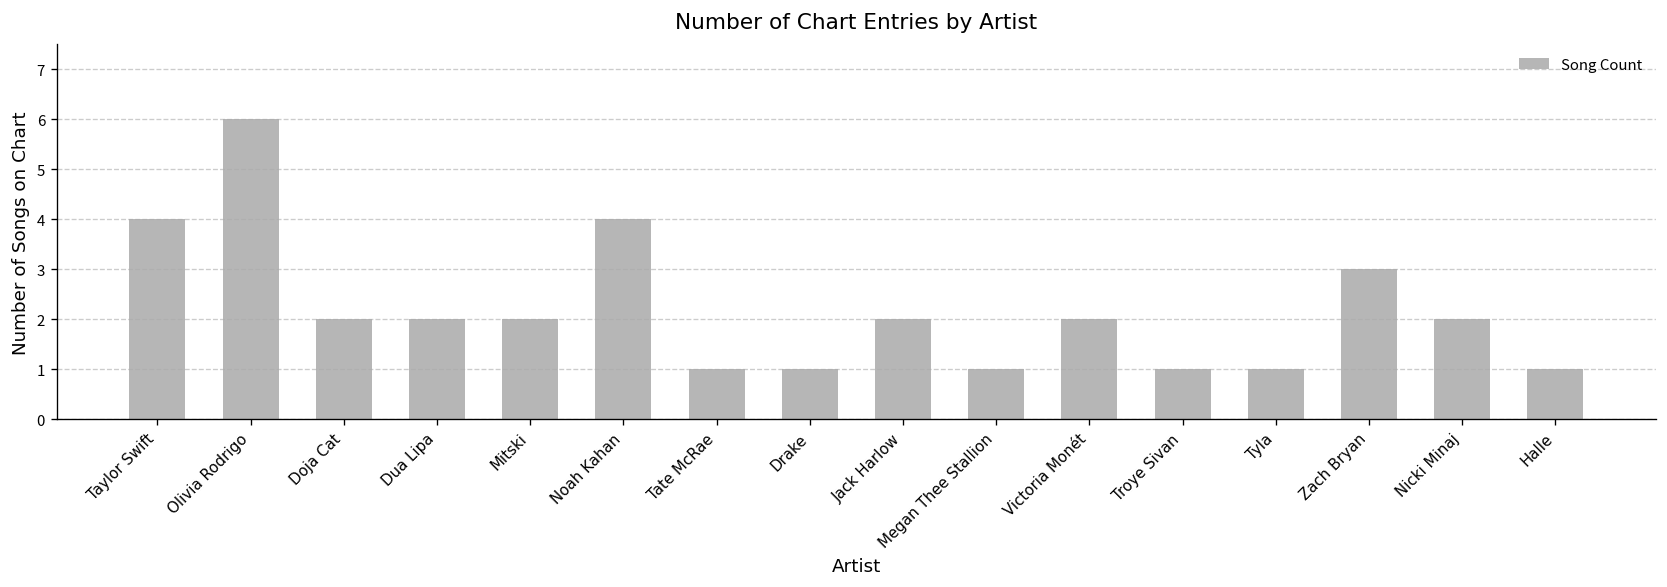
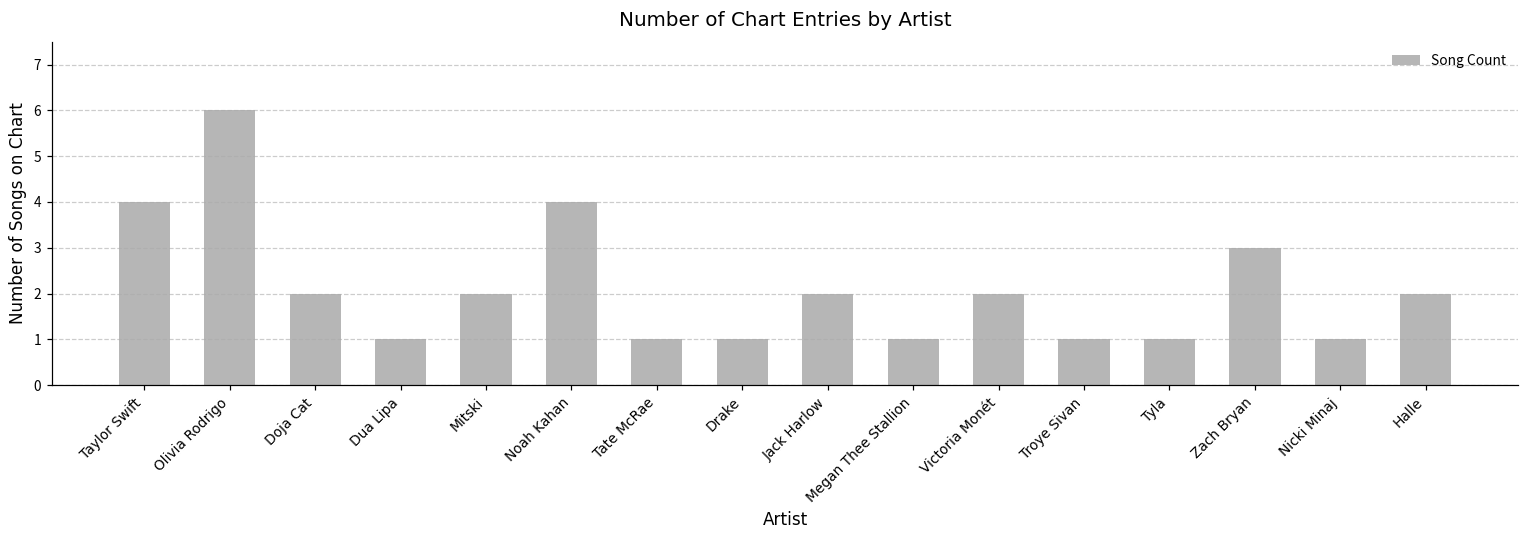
Dua Lipa: 2 -> 1
Nicki Minaj: 2 -> 1
Halle: 1 -> 2
